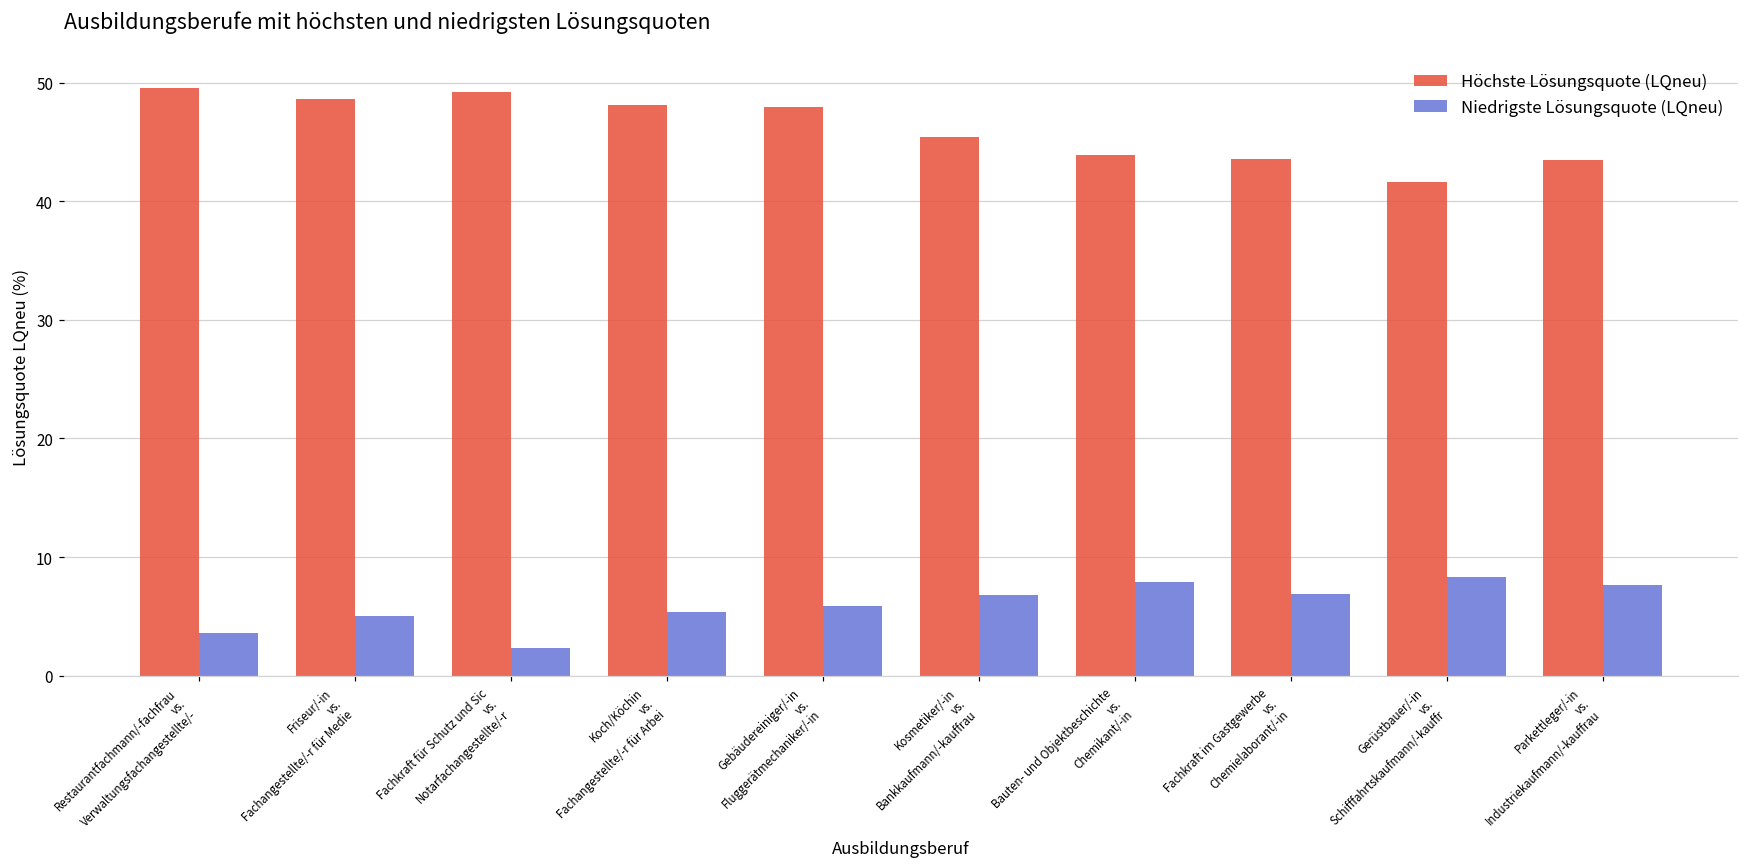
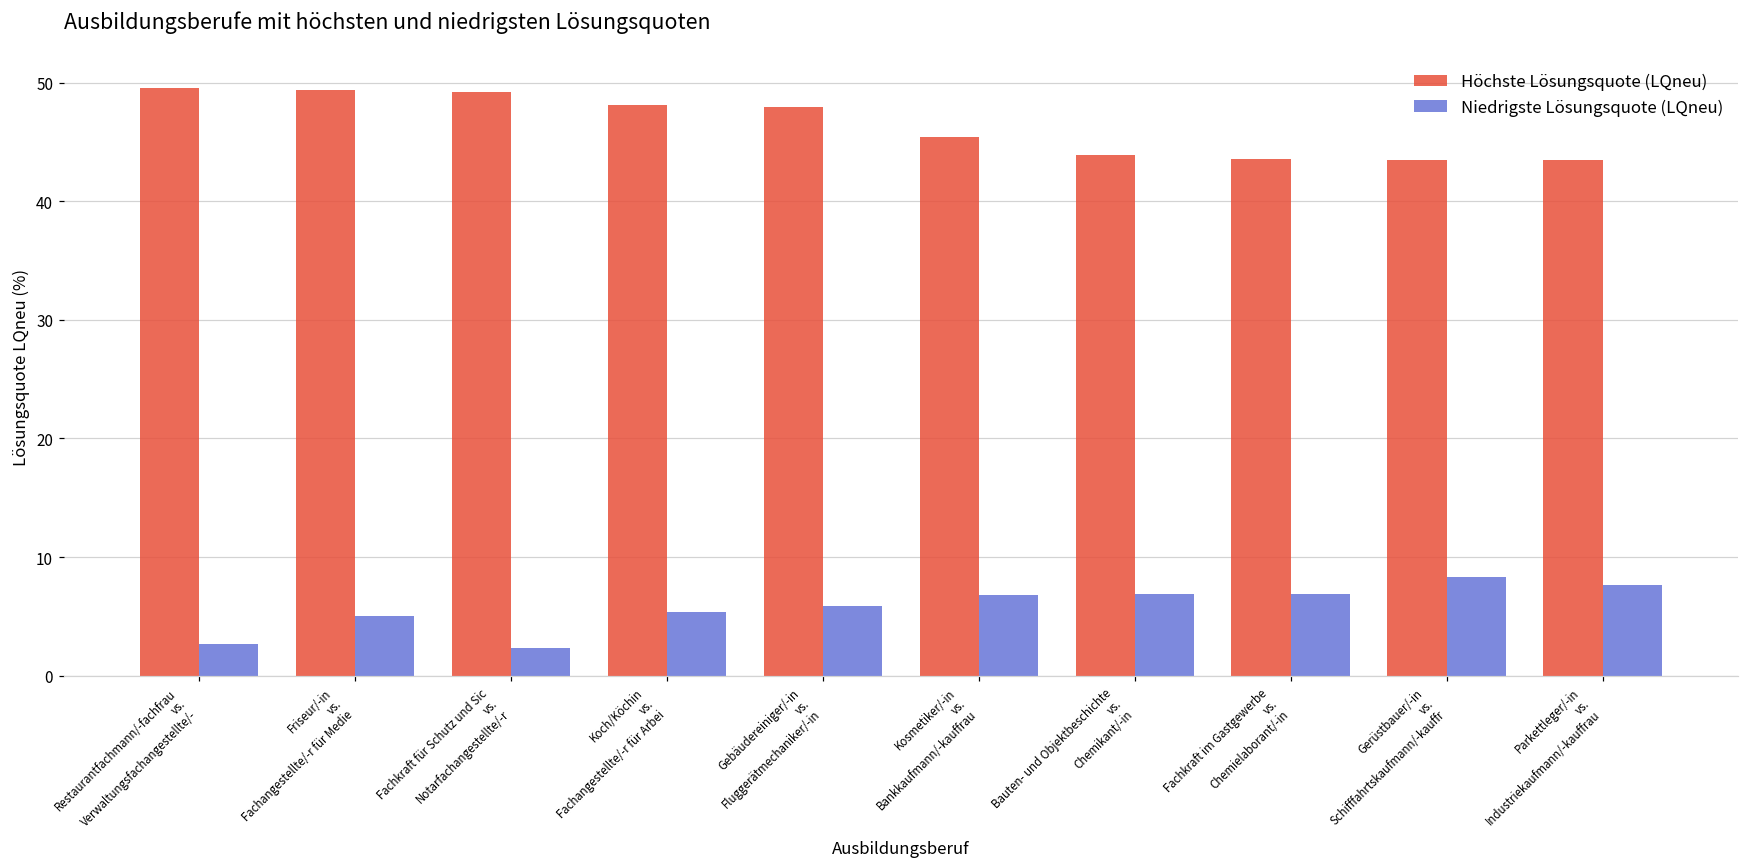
Niedrigste Lösungsquote (LQneu), Restaurantfachmann/-fachfrau vs. Verwaltungsfachangestellte/-: 3.6 -> 2.7
Höchste Lösungsquote (LQneu), Friseur/-in vs. Fachangestellte/-r für Medie: 48.6 -> 49.4
Niedrigste Lösungsquote (LQneu), Bauten- und Objektbeschichte vs. Chemikant/-in: 7.9 -> 6.9
Höchste Lösungsquote (LQneu), Gerüstbauer/-in vs. Schifffahrtskaufmann/-kauffr: 41.6 -> 43.5
